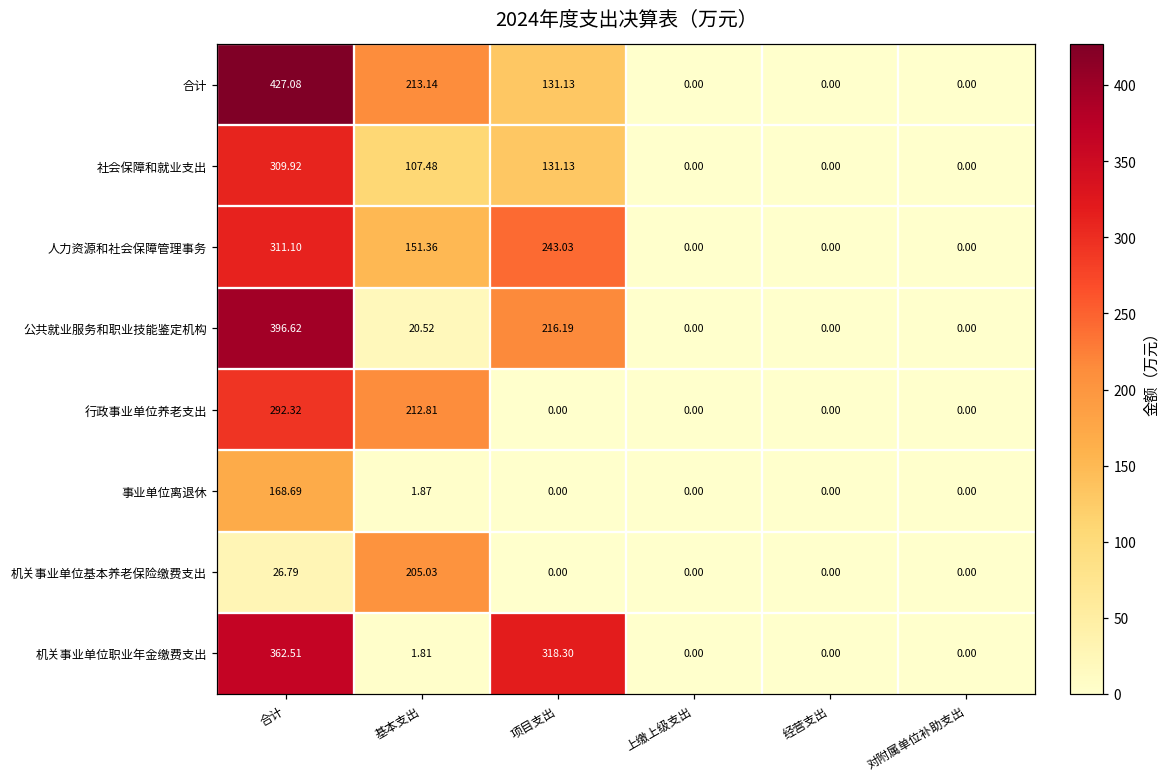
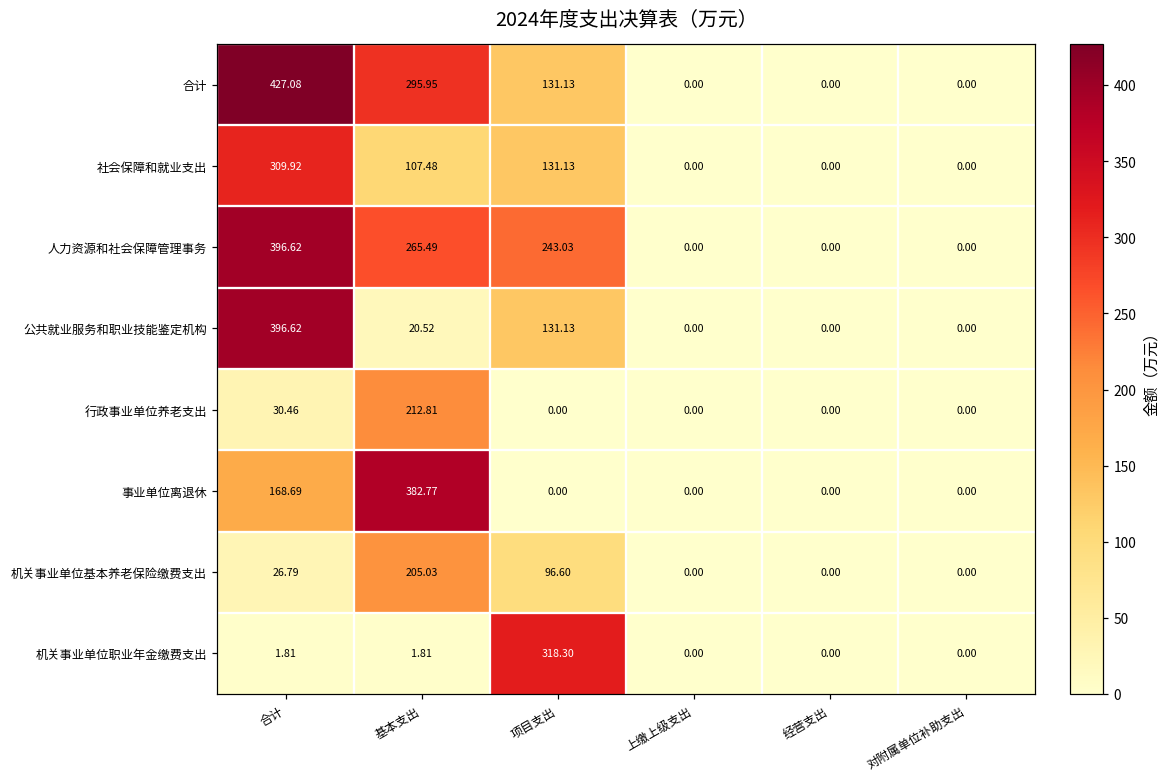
合计, 基本支出: 213.14 -> 295.95
人力资源和社会保障管理事务, 合计: 311.10 -> 396.62
人力资源和社会保障管理事务, 基本支出: 151.36 -> 265.49
公共就业服务和职业技能鉴定机构, 项目支出: 216.19 -> 131.13
行政事业单位养老支出, 合计: 292.32 -> 30.46
事业单位离退休, 基本支出: 1.87 -> 382.77
机关事业单位基本养老保险缴费支出, 项目支出: 0.00 -> 96.60
机关事业单位职业年金缴费支出, 合计: 362.51 -> 1.81
